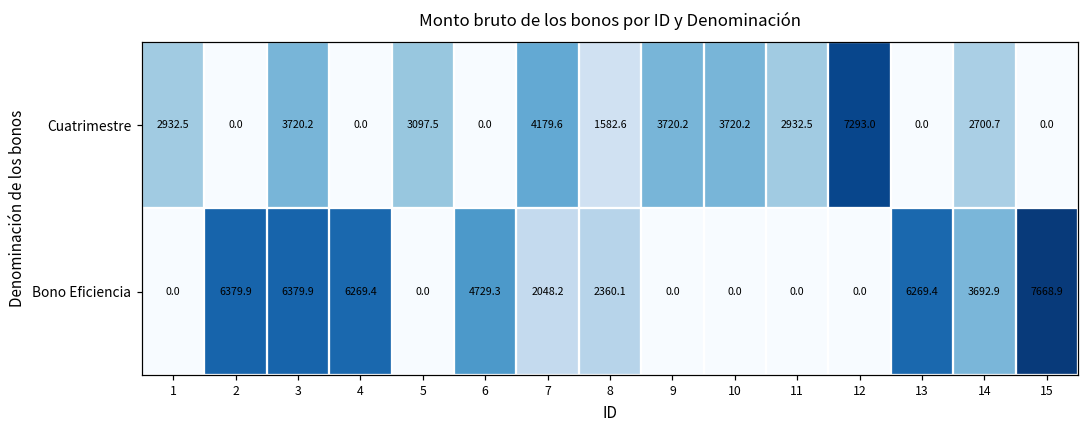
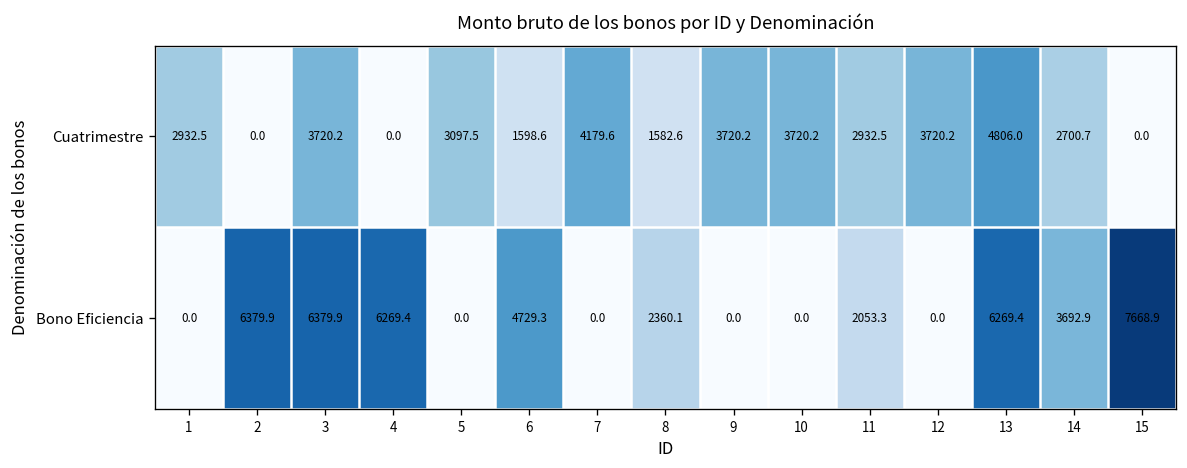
Cuatrimestre, 6: 0.0 -> 1598.6
Cuatrimestre, 12: 7293.0 -> 3720.2
Cuatrimestre, 13: 0.0 -> 4806.0
Bono Eficiencia, 7: 2048.2 -> 0.0
Bono Eficiencia, 11: 0.0 -> 2053.3
